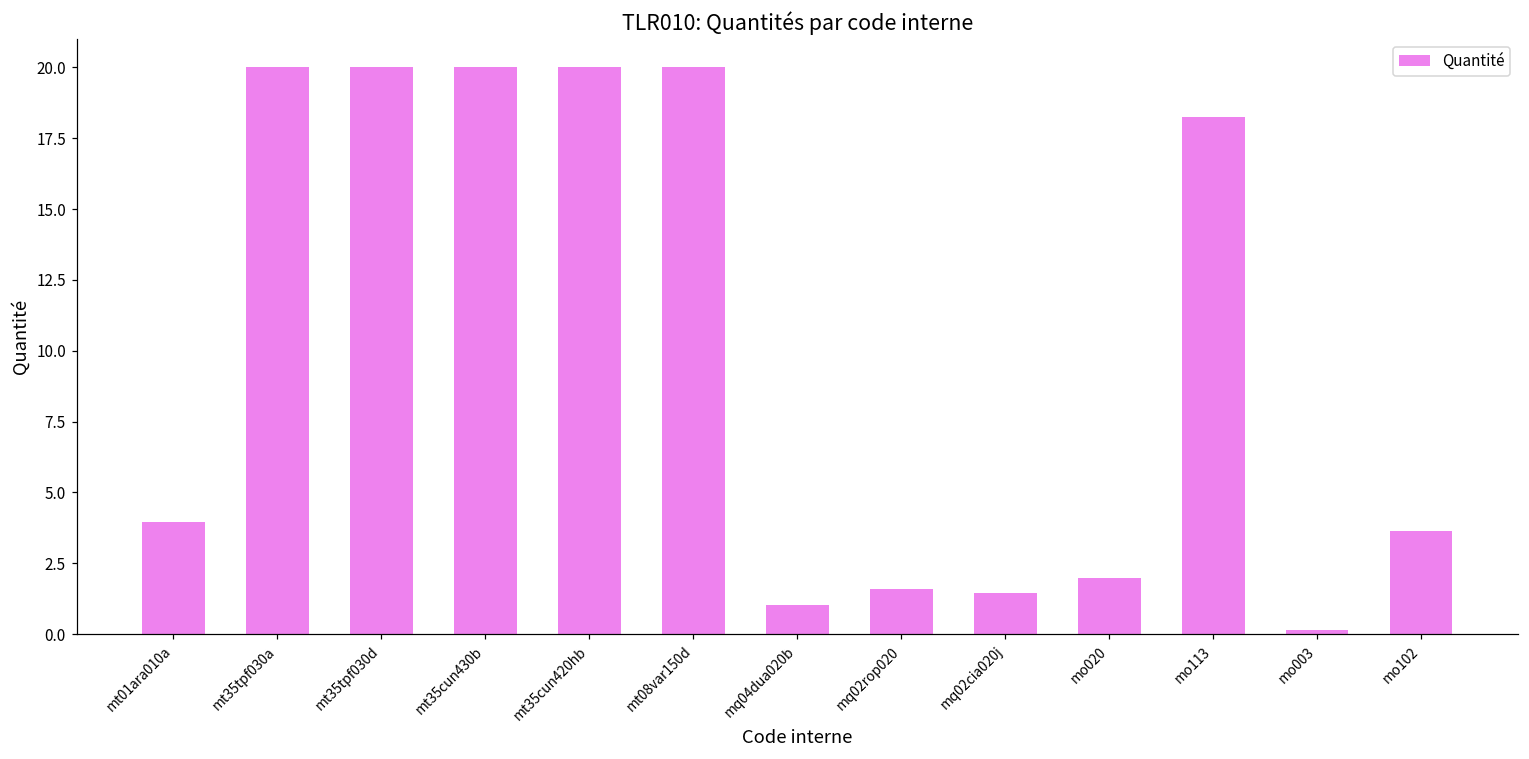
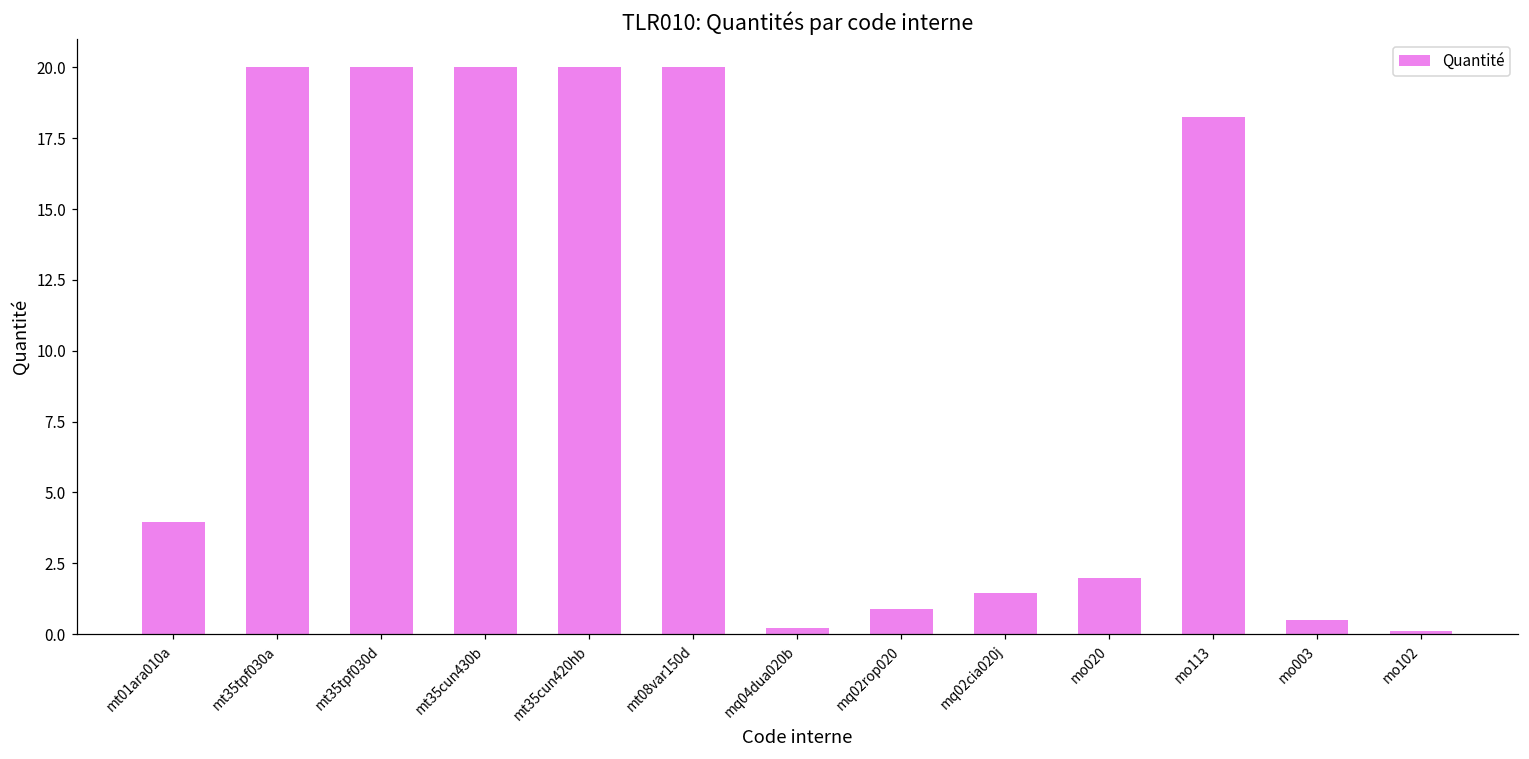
mq04dua020b: 1.0 -> 0.2
mq02rop020: 1.6 -> 0.9
mo003: 0.1 -> 0.5
mo102: 3.6 -> 0.1
